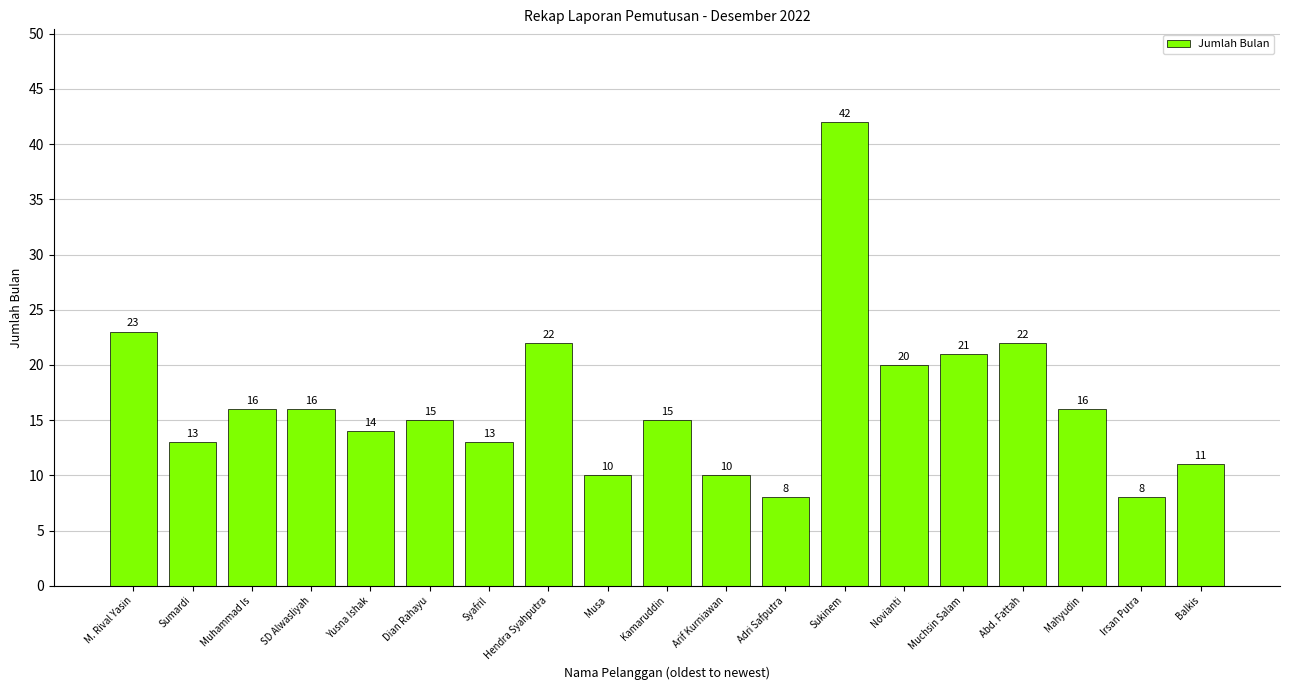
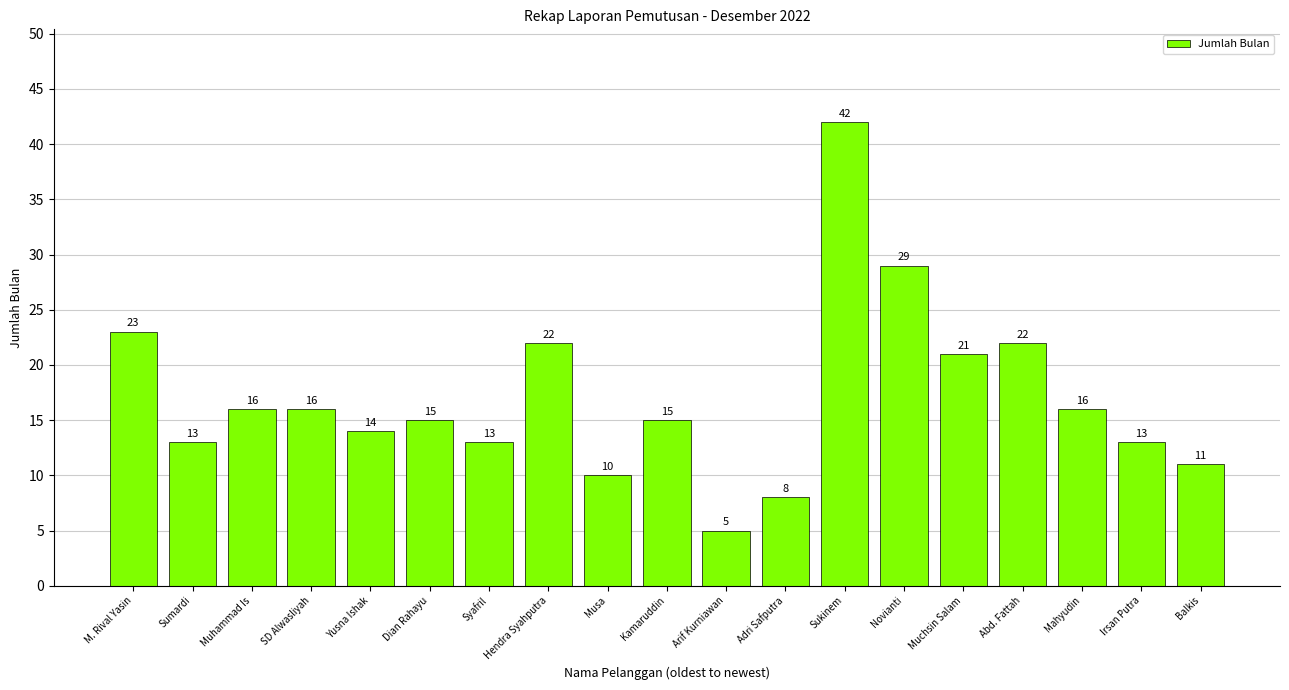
Arif Kurniawan: 10 -> 5
Novianti: 20 -> 29
Irsan Putra: 8 -> 13
